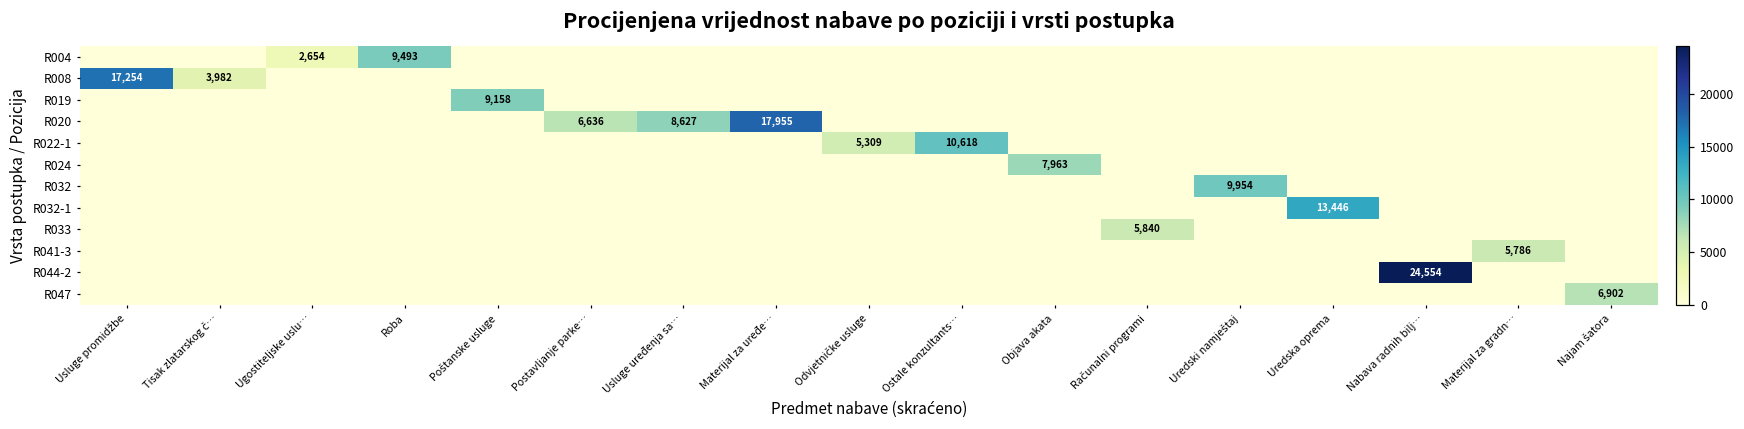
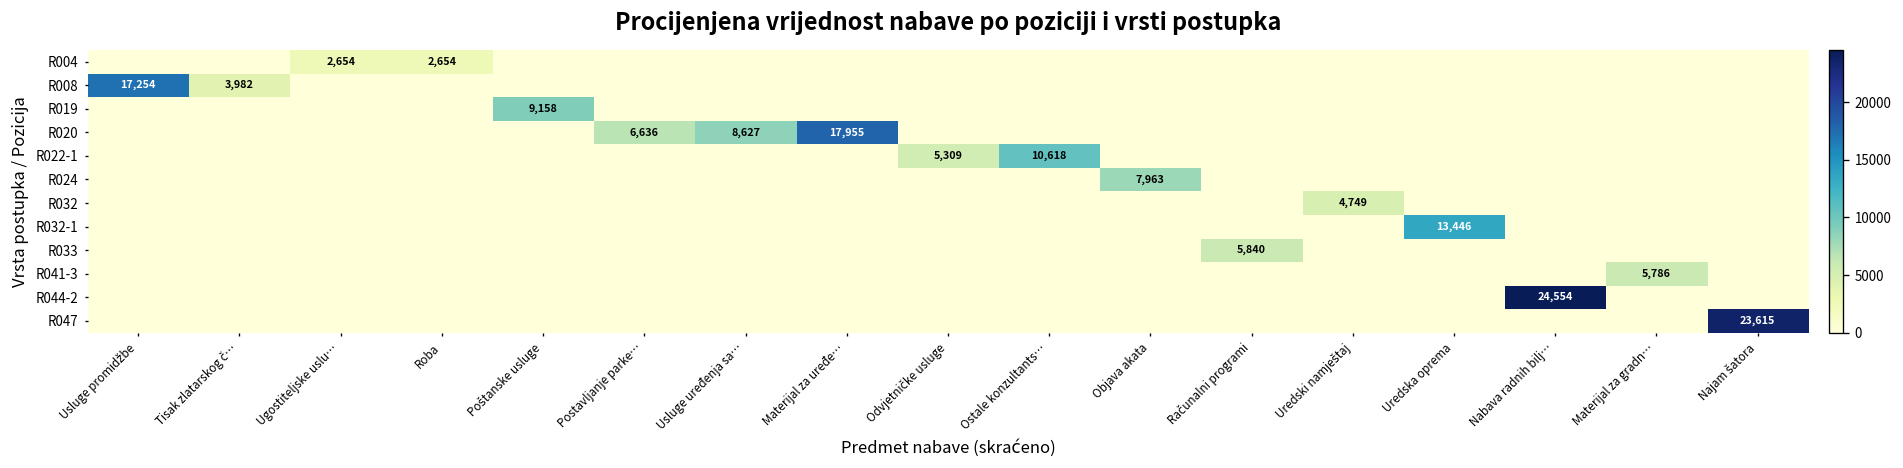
R004, Roba: 9,493 -> 2,654
R032, Uredski namještaj: 9,954 -> 4,749
R047, Najam šatora: 6,902 -> 23,615
